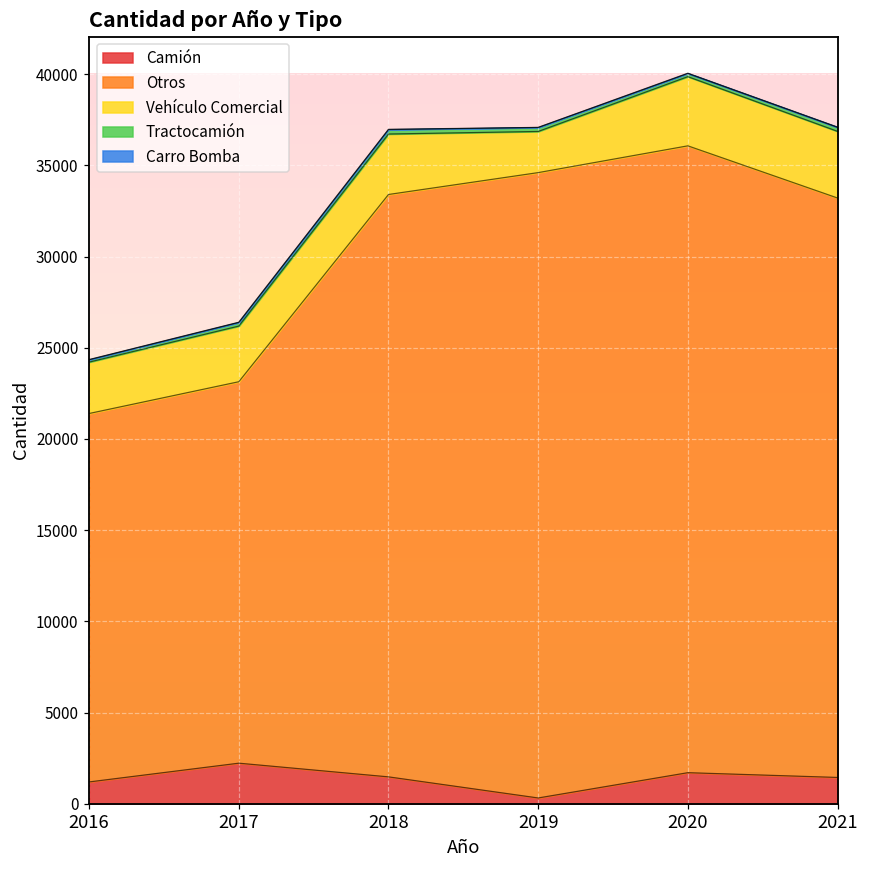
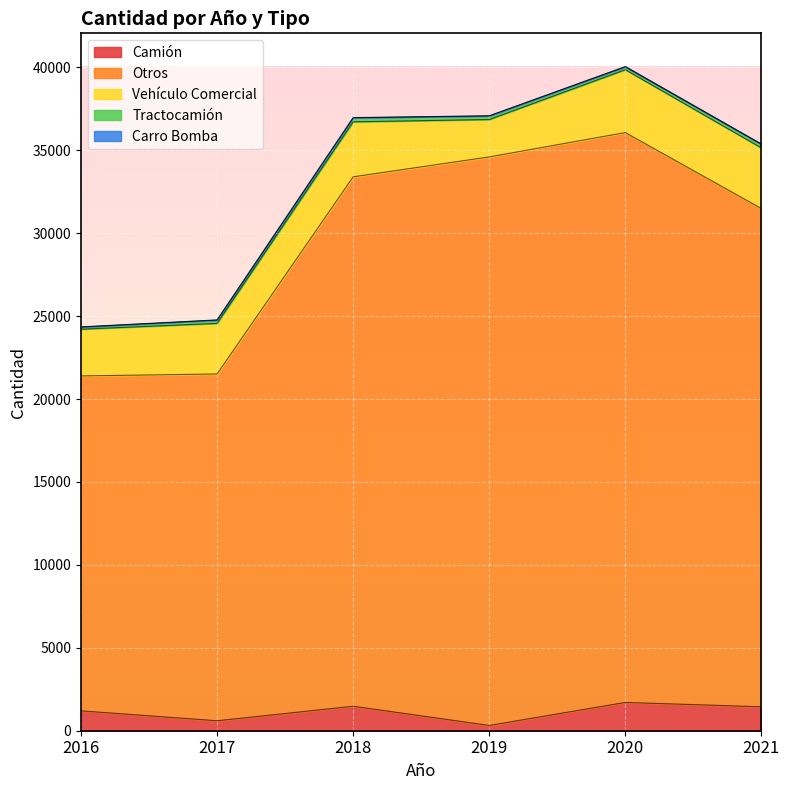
Camión, 2017: 2200 -> 600
Otros, 2021: 31800 -> 30000
